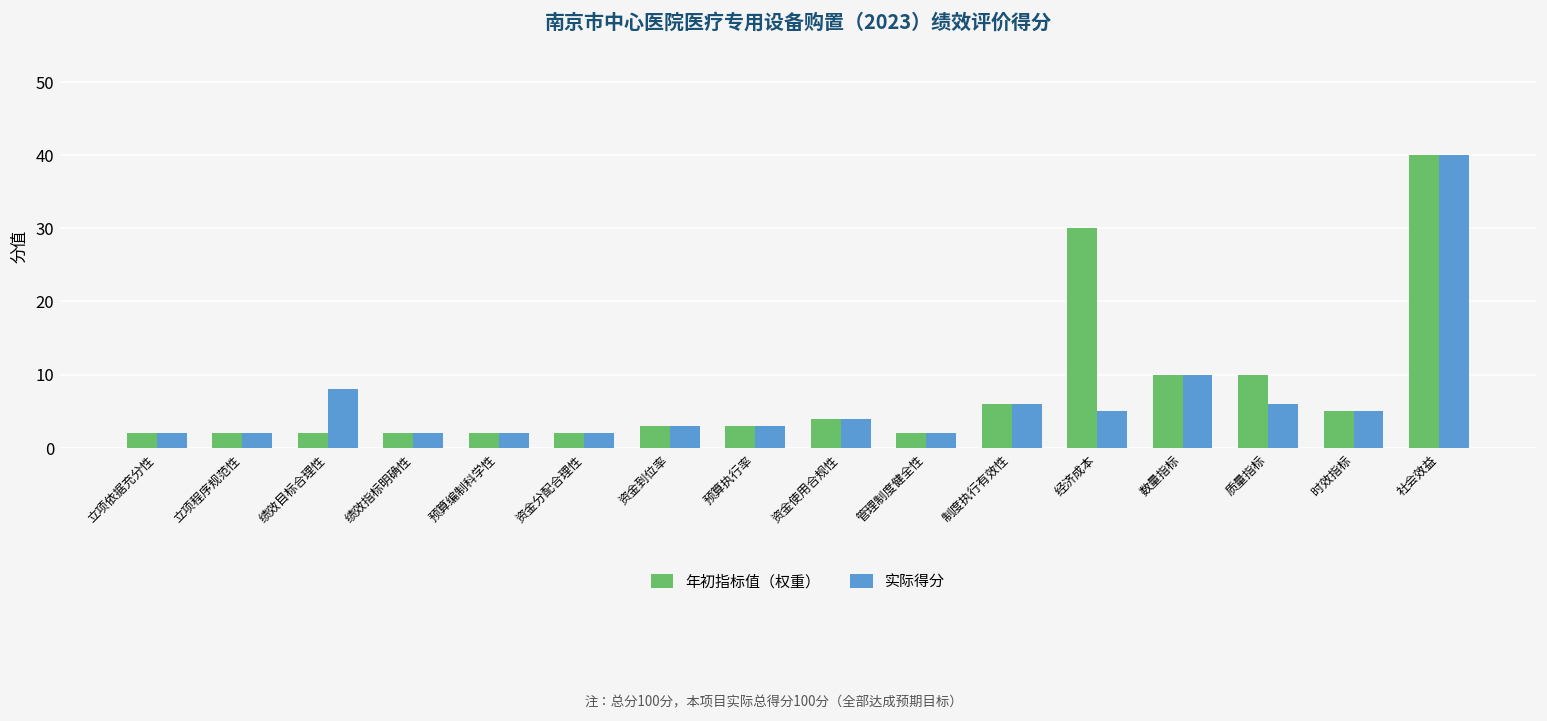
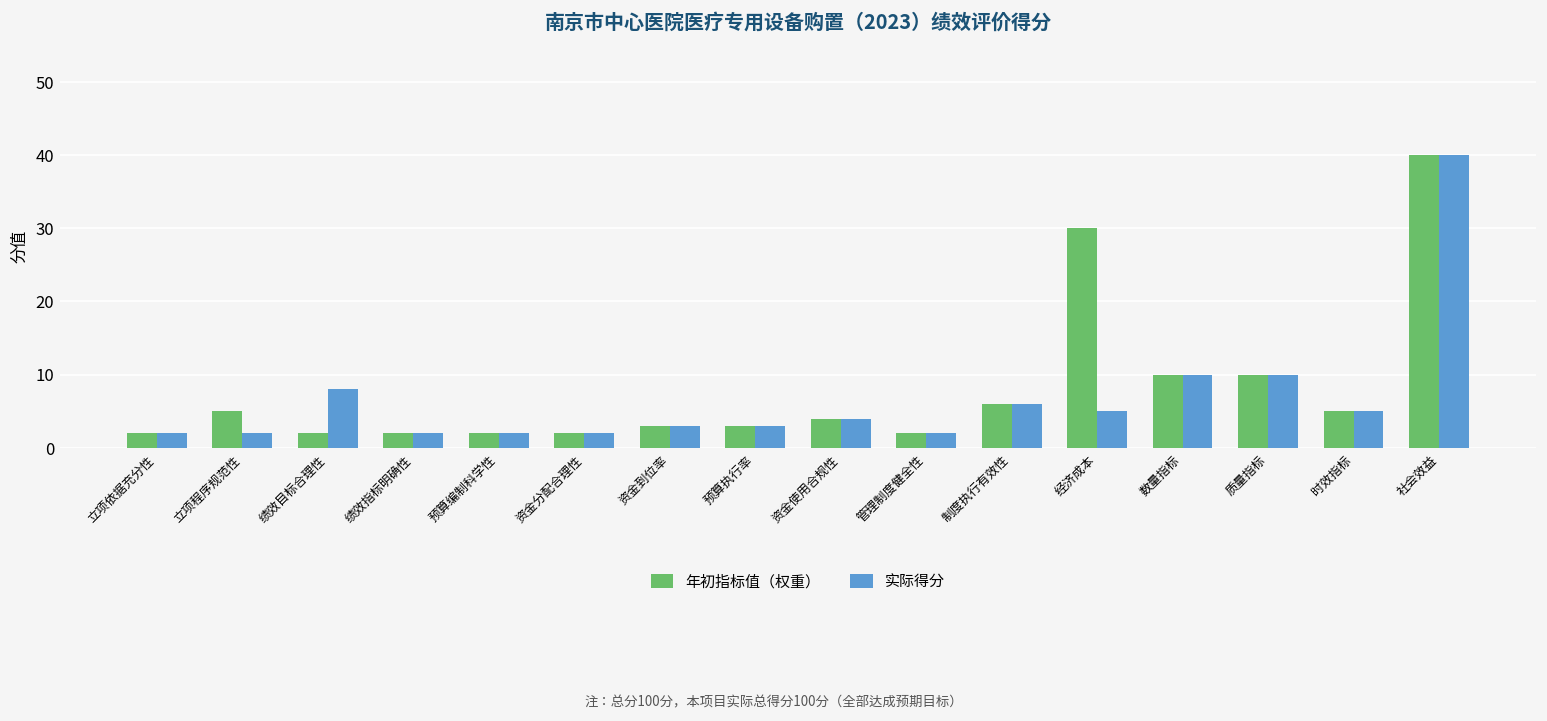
年初指标值（权重）, 立项程序规范性: 2 -> 5
实际得分, 质量指标: 6 -> 10
